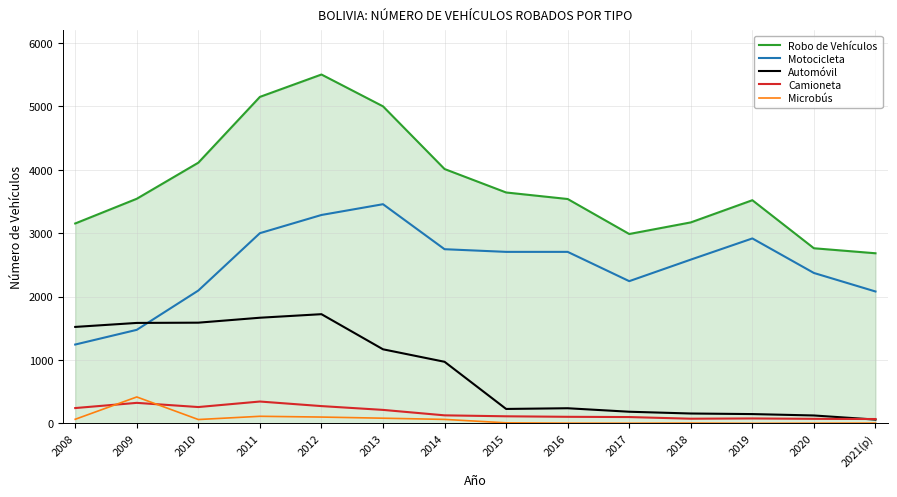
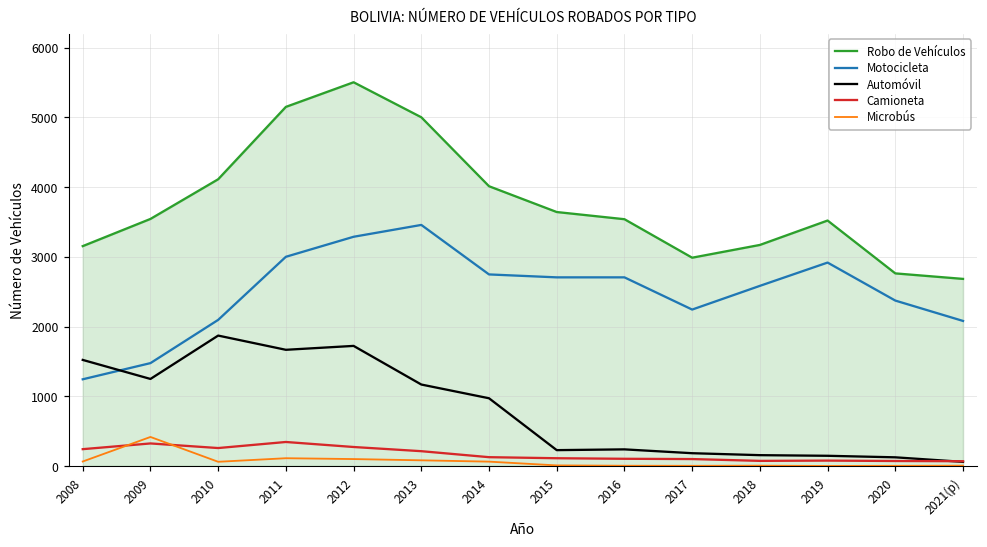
Automóvil, 2009: 1600 -> 1200
Automóvil, 2010: 1600 -> 1900
